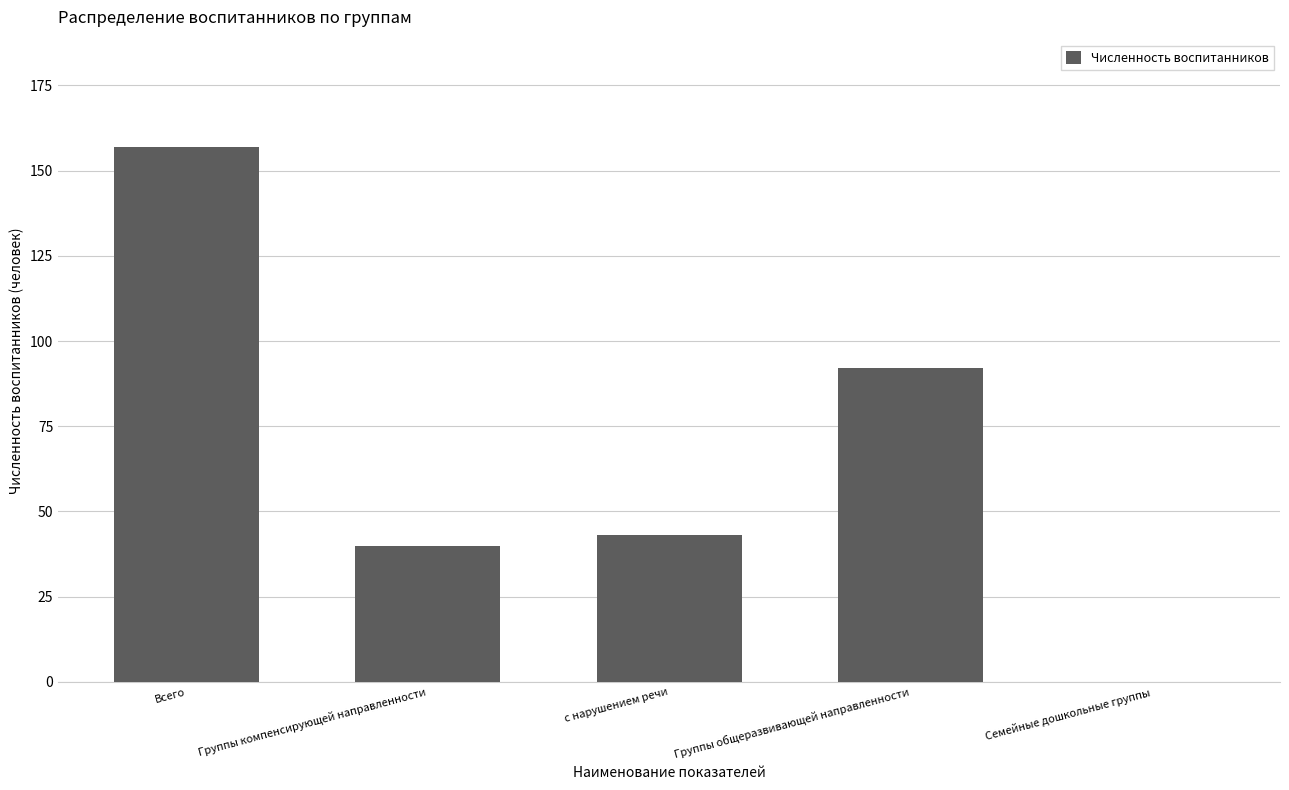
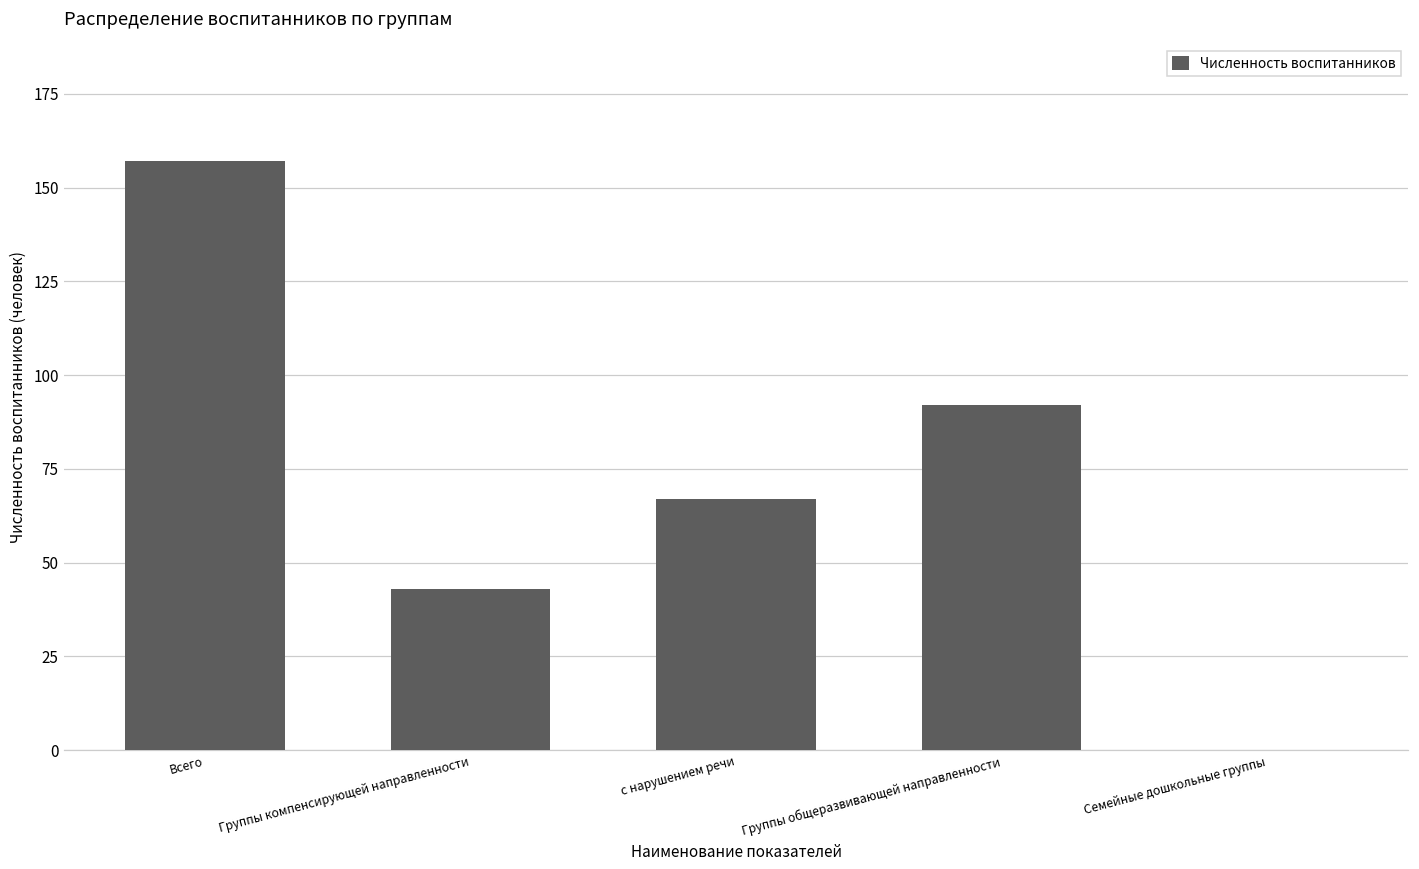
Группы компенсирующей направленности: 40 -> 43
с нарушением речи: 43 -> 67
